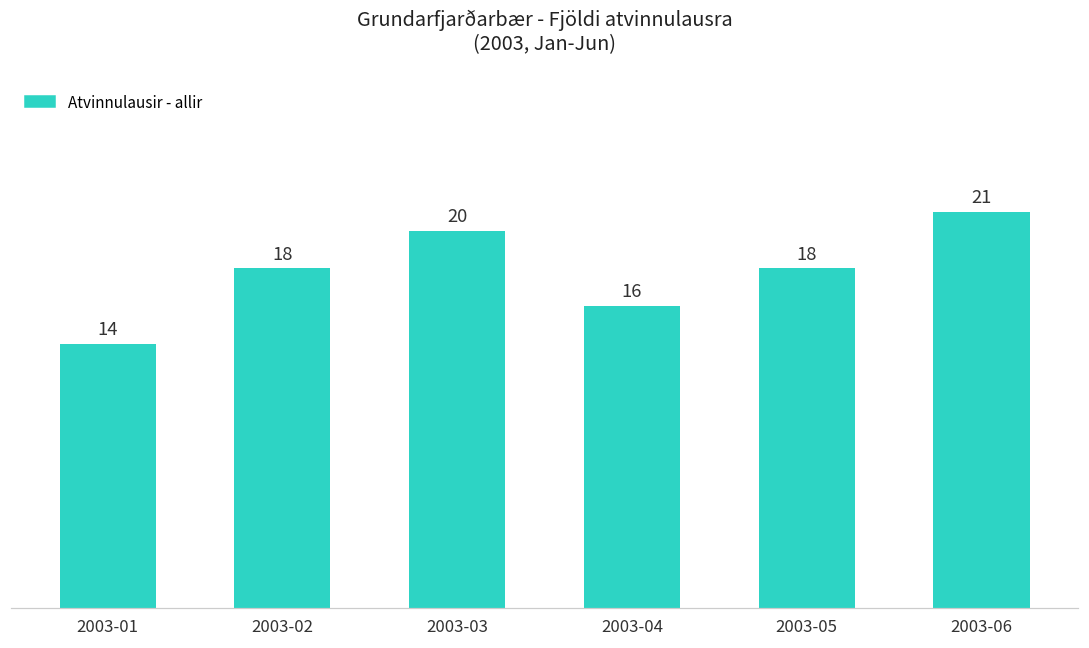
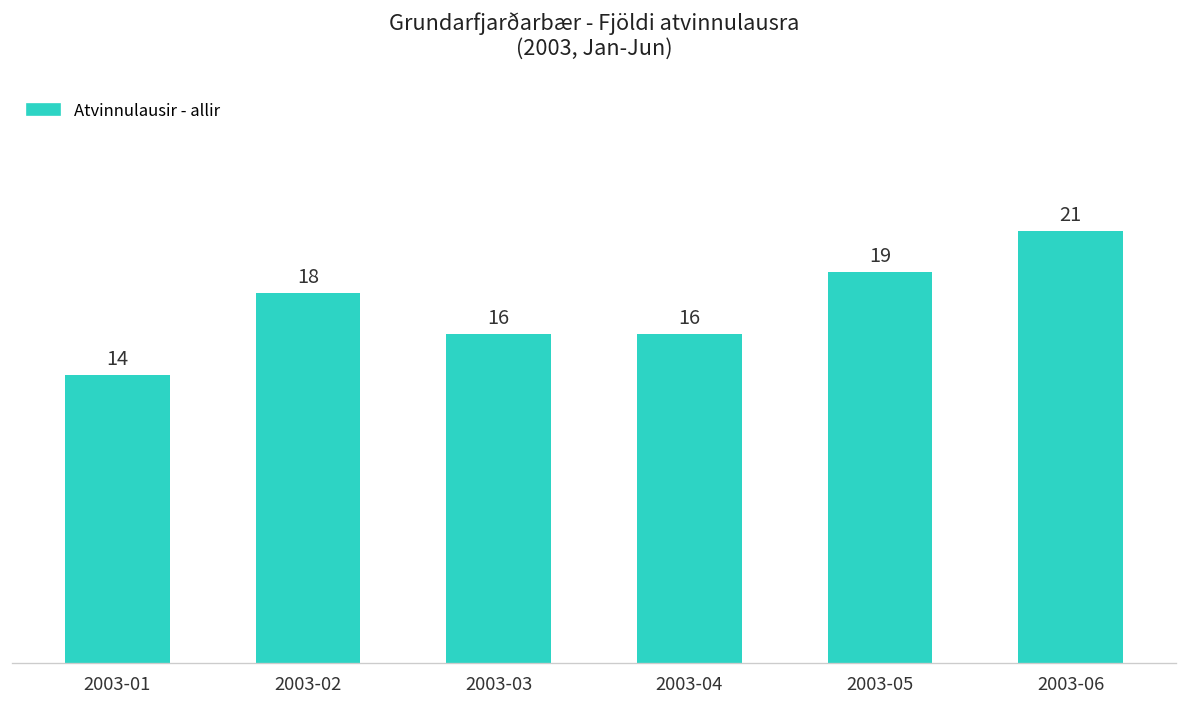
2003-03: 20 -> 16
2003-05: 18 -> 19
